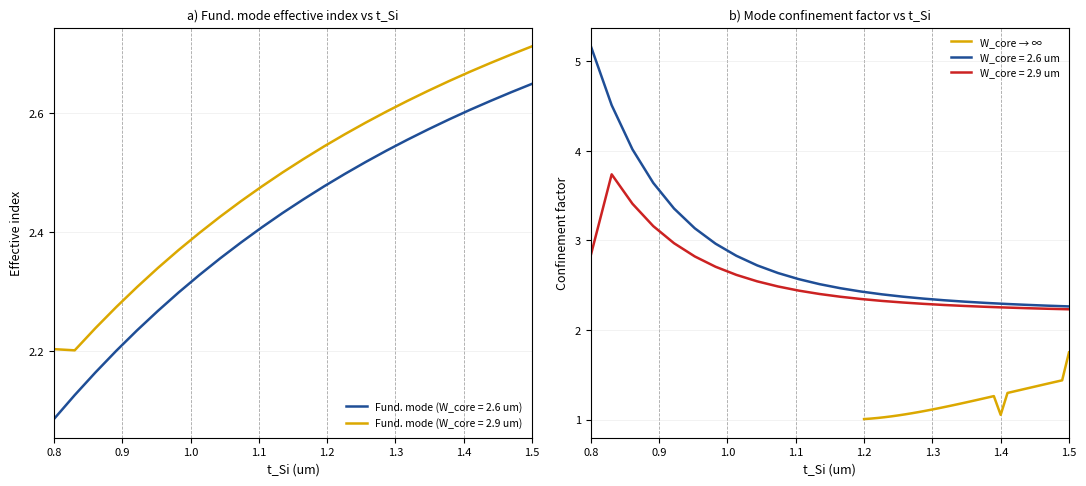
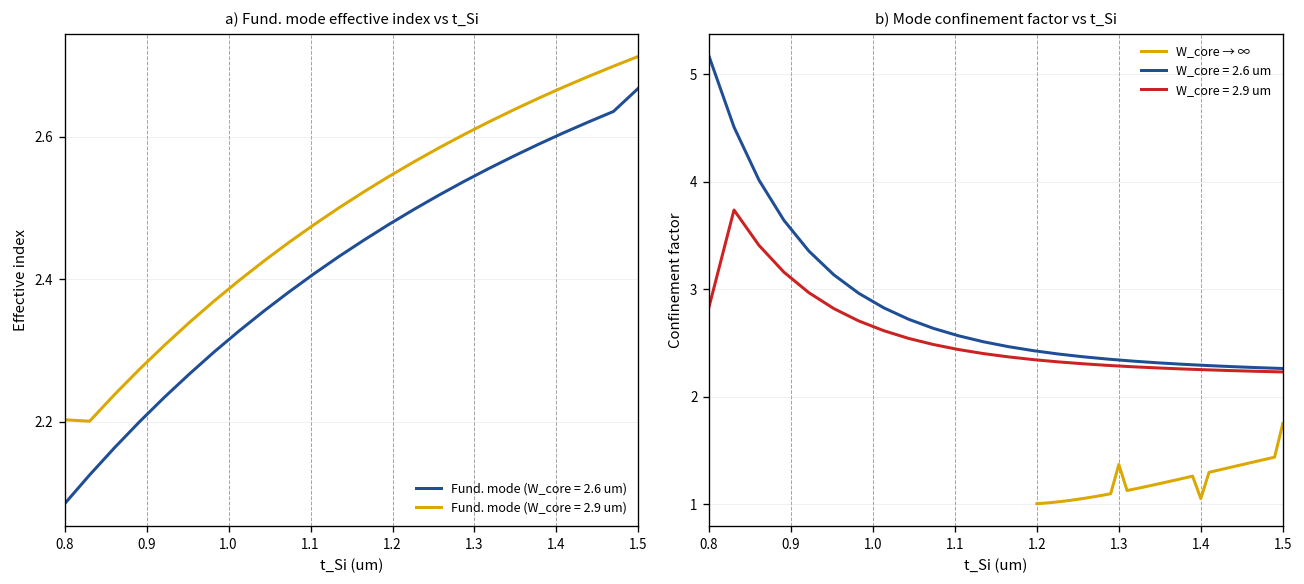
a) Fund. mode effective index vs t_Si, Fund. mode (W_core = 2.6 um), 1.5: 2.65 -> 2.67
b) Mode confinement factor vs t_Si, W_core → ∞, 1.3: 1.1 -> 1.4
